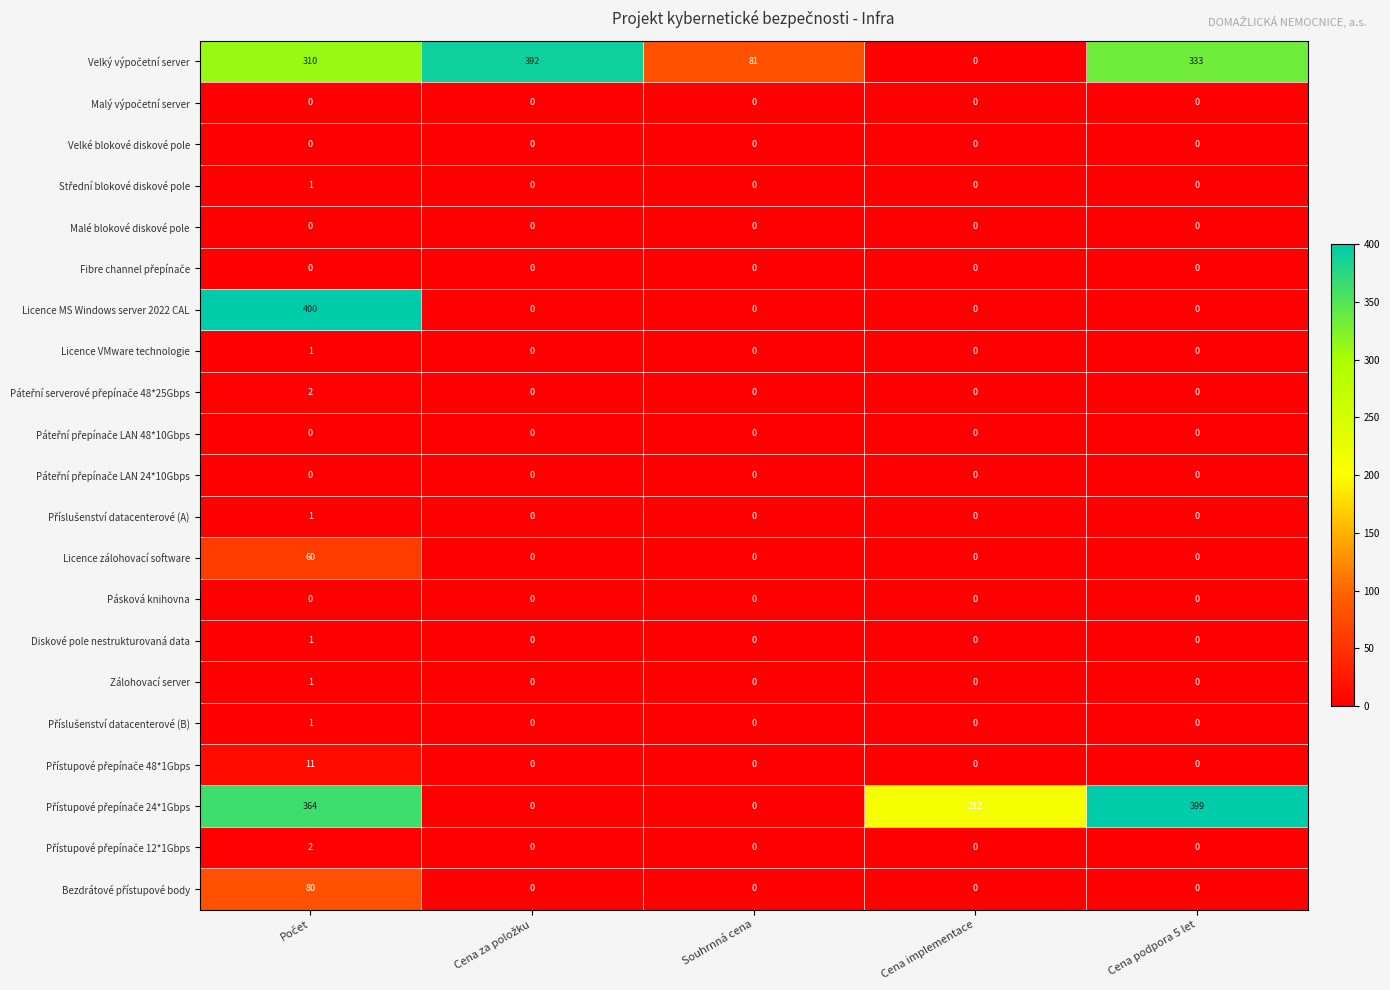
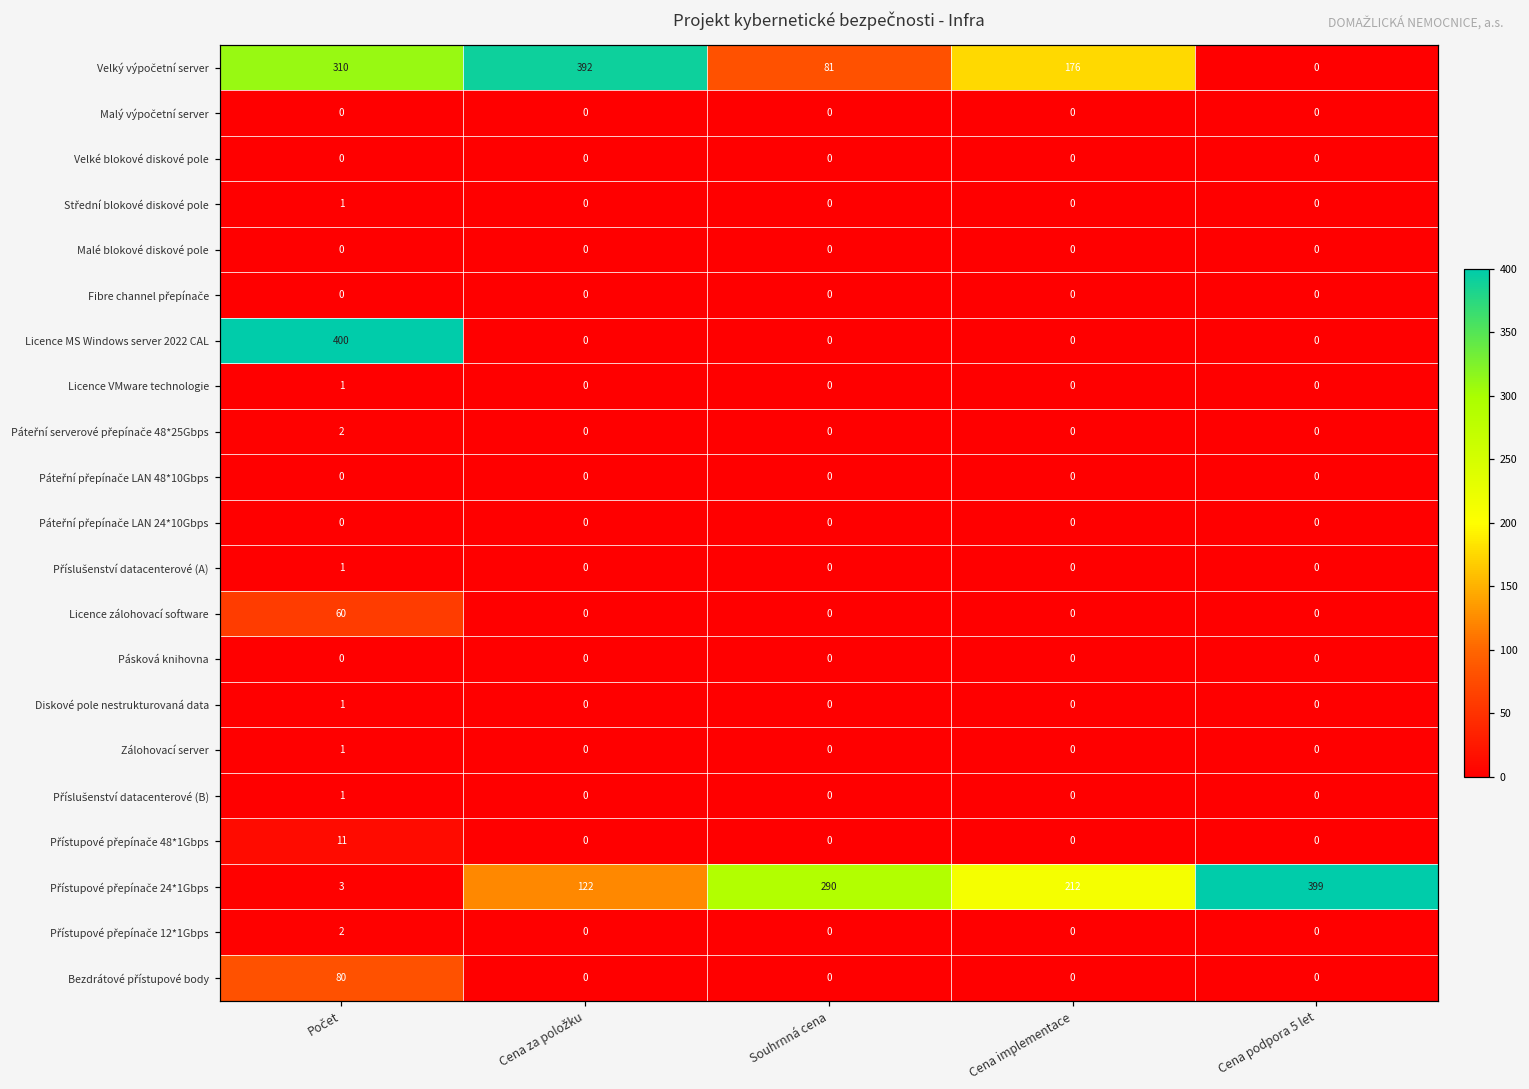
Velký výpočetní server, Cena implementace: 0 -> 176
Velký výpočetní server, Cena podpora 5 let: 333 -> 0
Přístupové přepínače 24*1Gbps, Počet: 364 -> 3
Přístupové přepínače 24*1Gbps, Cena za položku: 0 -> 122
Přístupové přepínače 24*1Gbps, Souhrnná cena: 0 -> 290
